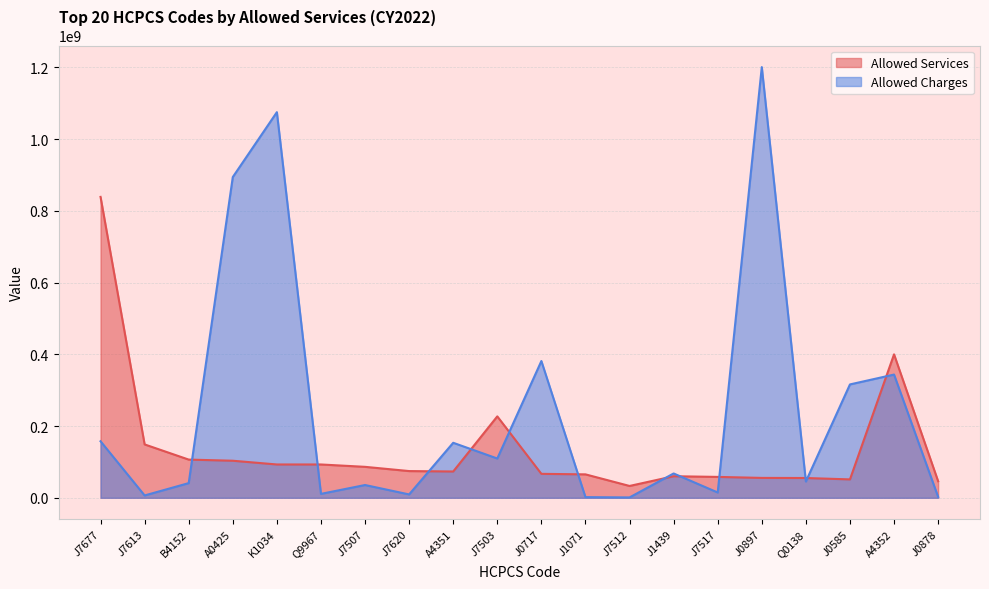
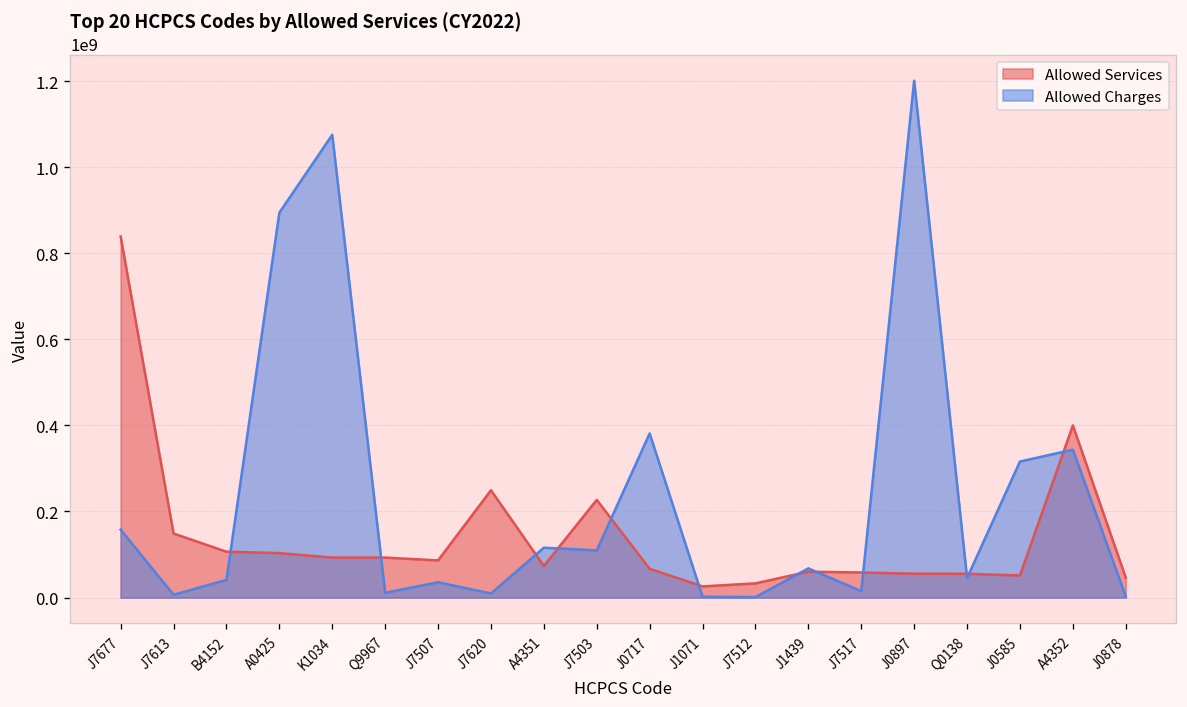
Allowed Services, J7620: 70000000 -> 250000000
Allowed Charges, A4351: 150000000 -> 120000000
Allowed Services, J1071: 70000000 -> 30000000
